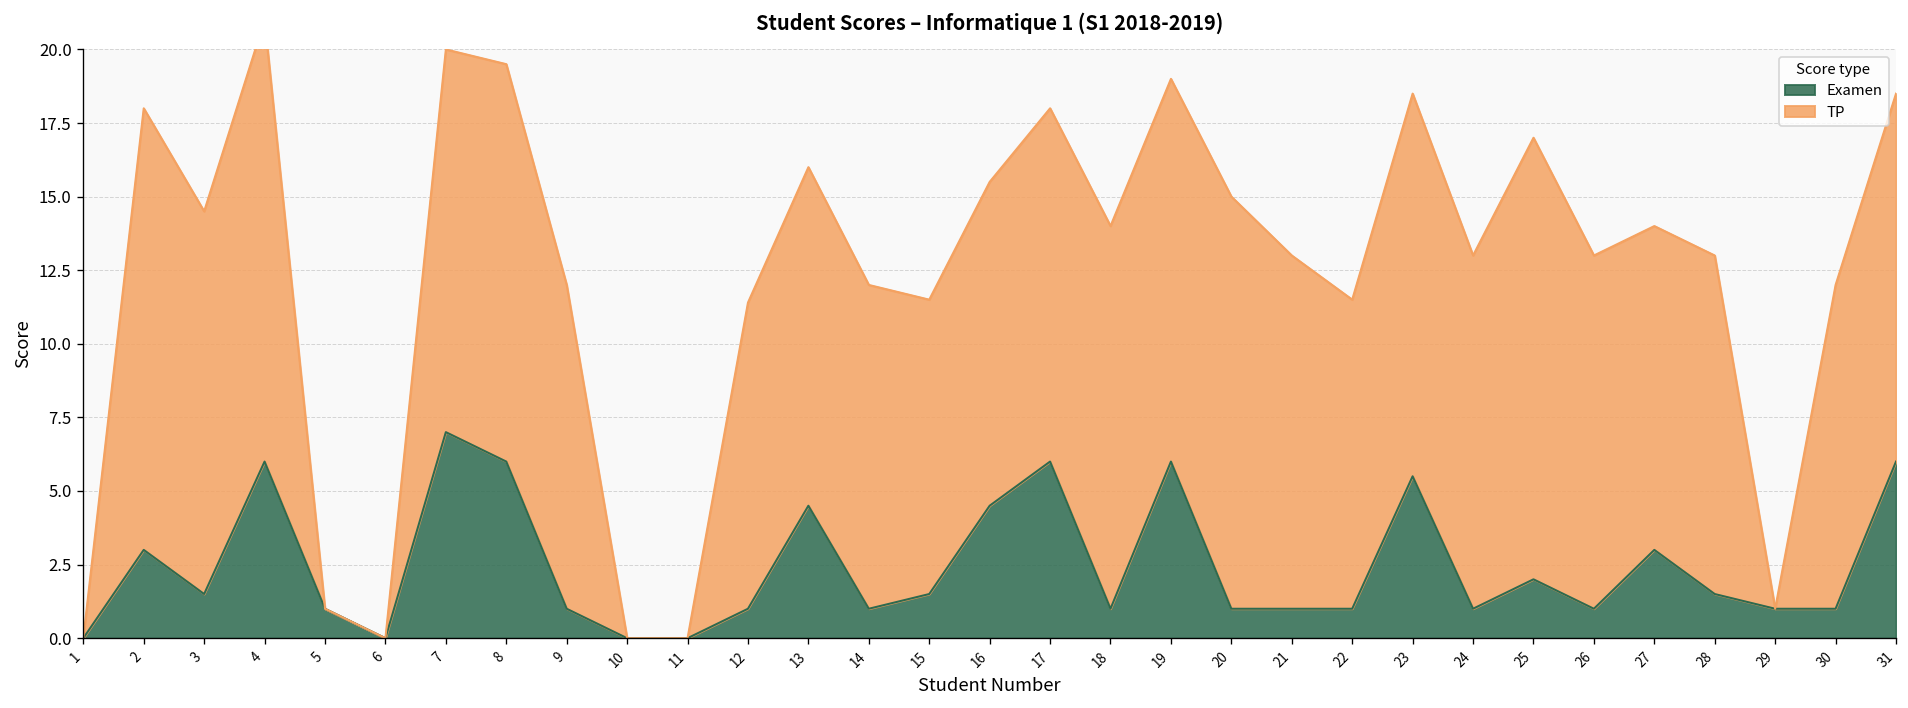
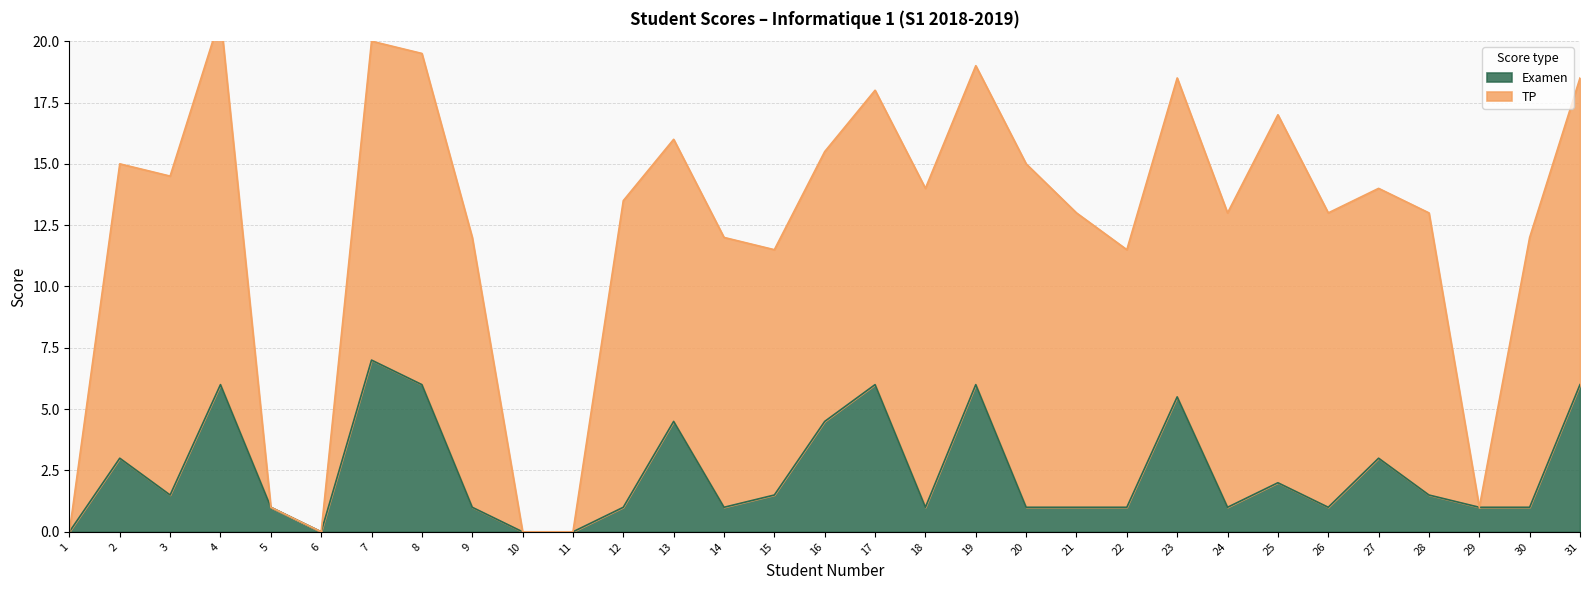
TP, 2: 15 -> 12
TP, 12: 10.4 -> 12.5
